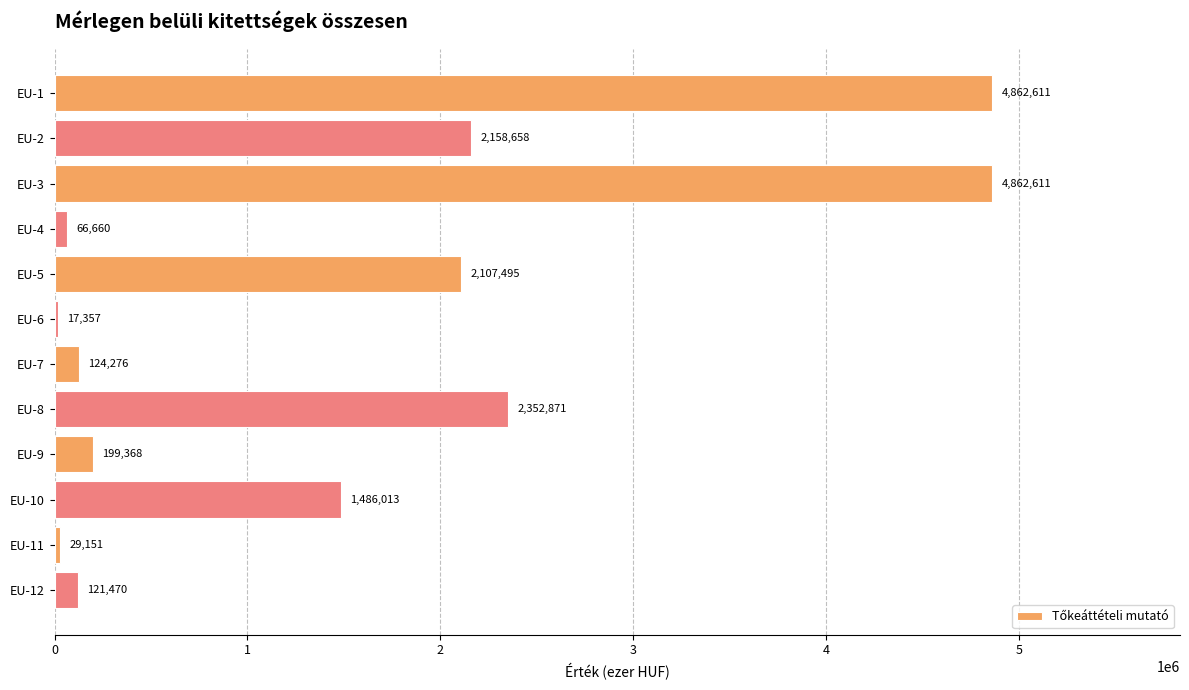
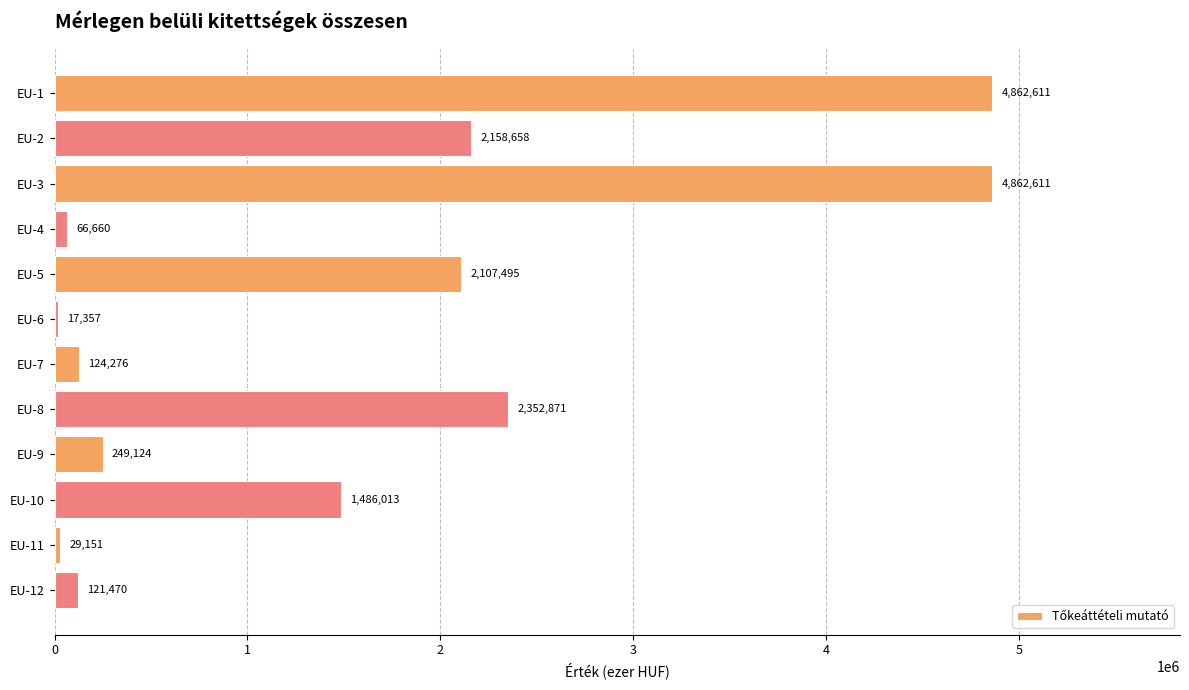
EU-9: 199,368 -> 249,124
